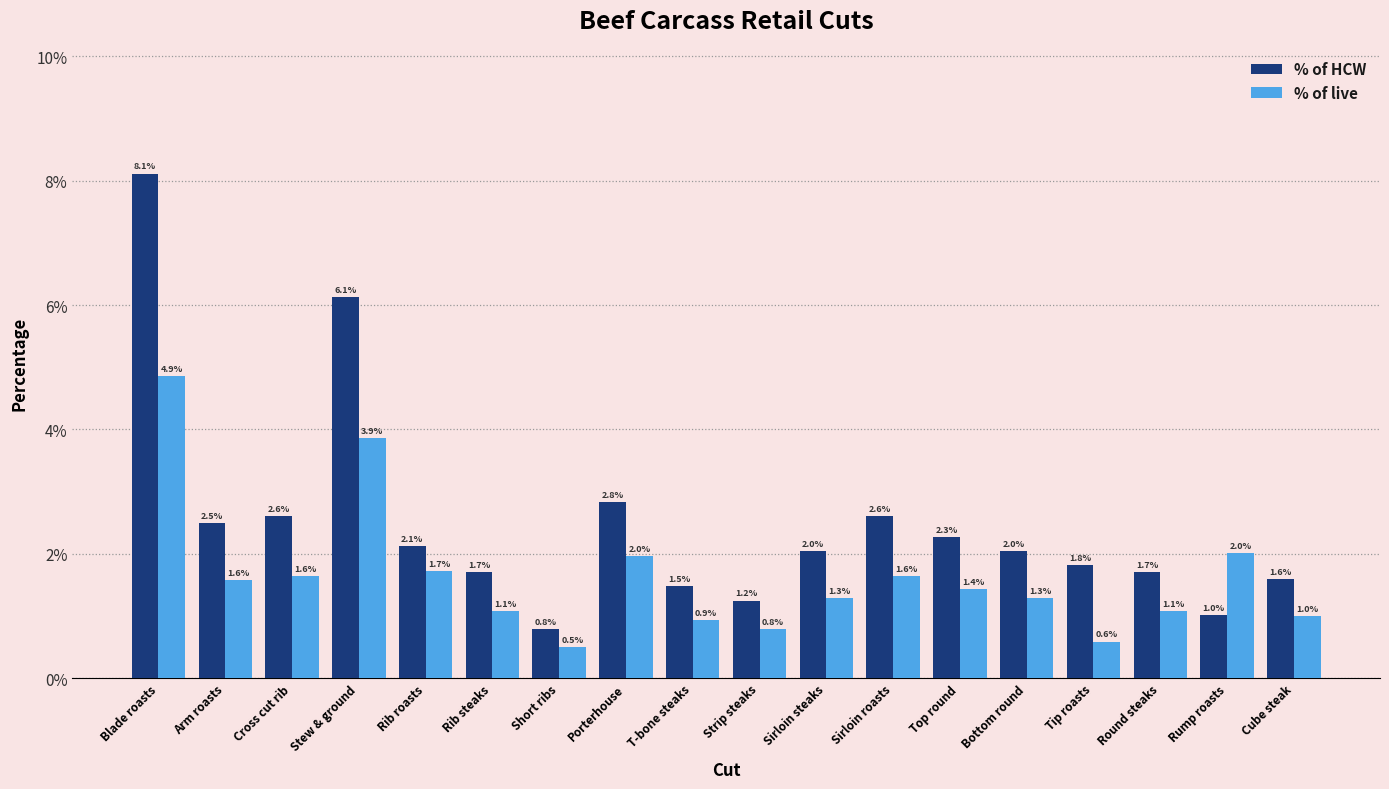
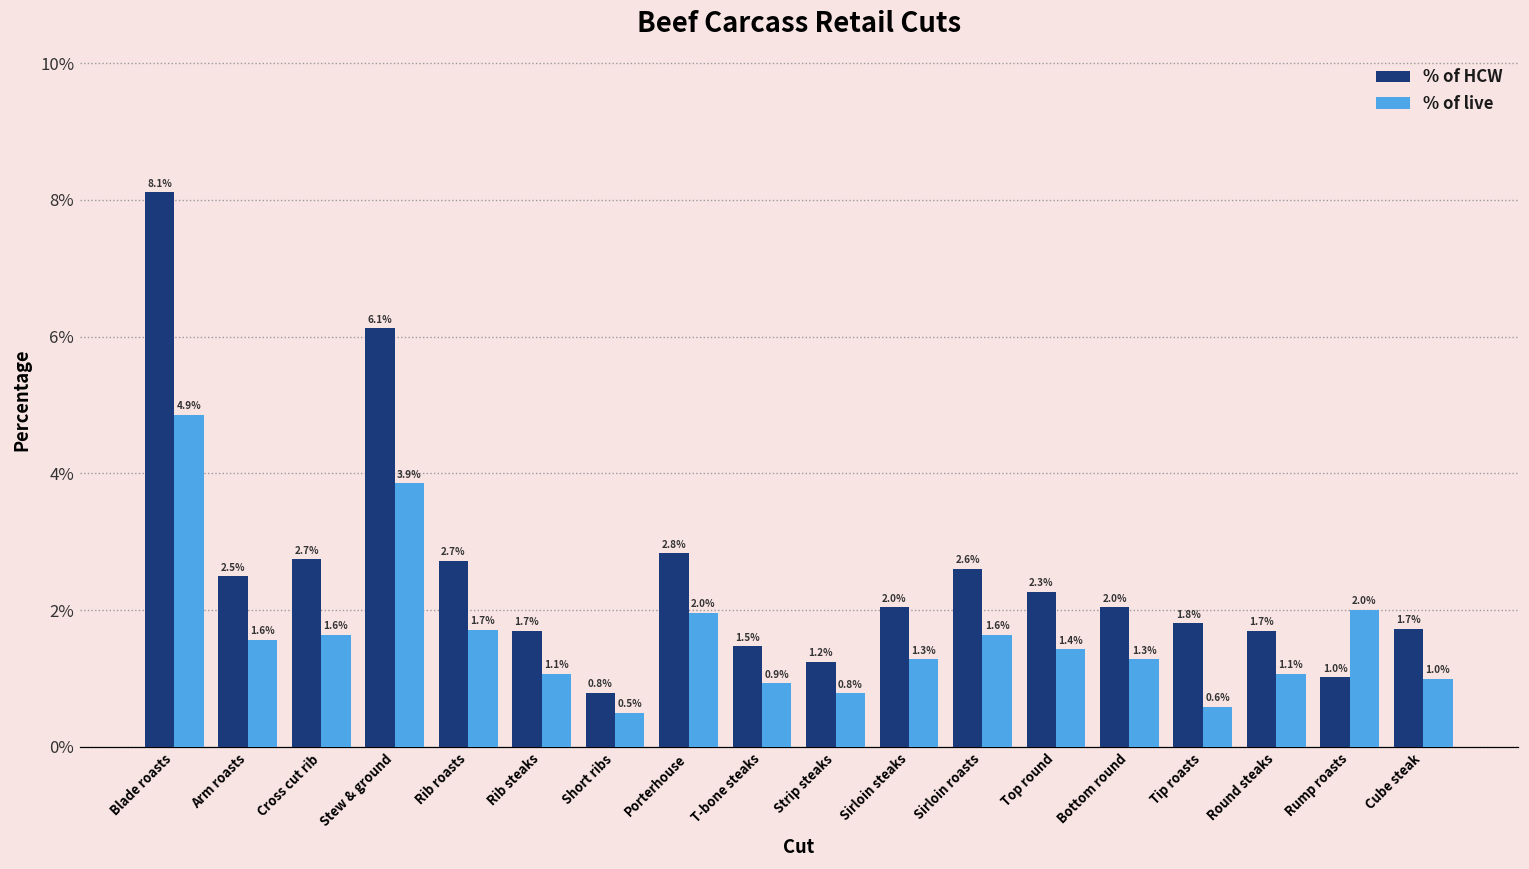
% of HCW, Cross cut rib: 2.6% -> 2.7%
% of HCW, Rib roasts: 2.1% -> 2.7%
% of HCW, Cube steak: 1.6% -> 1.7%
